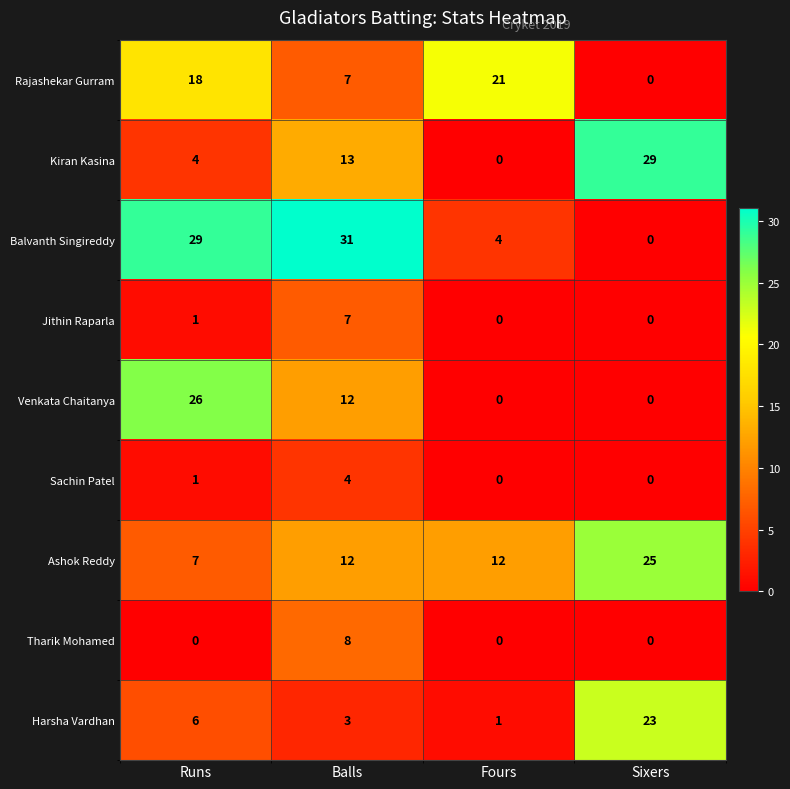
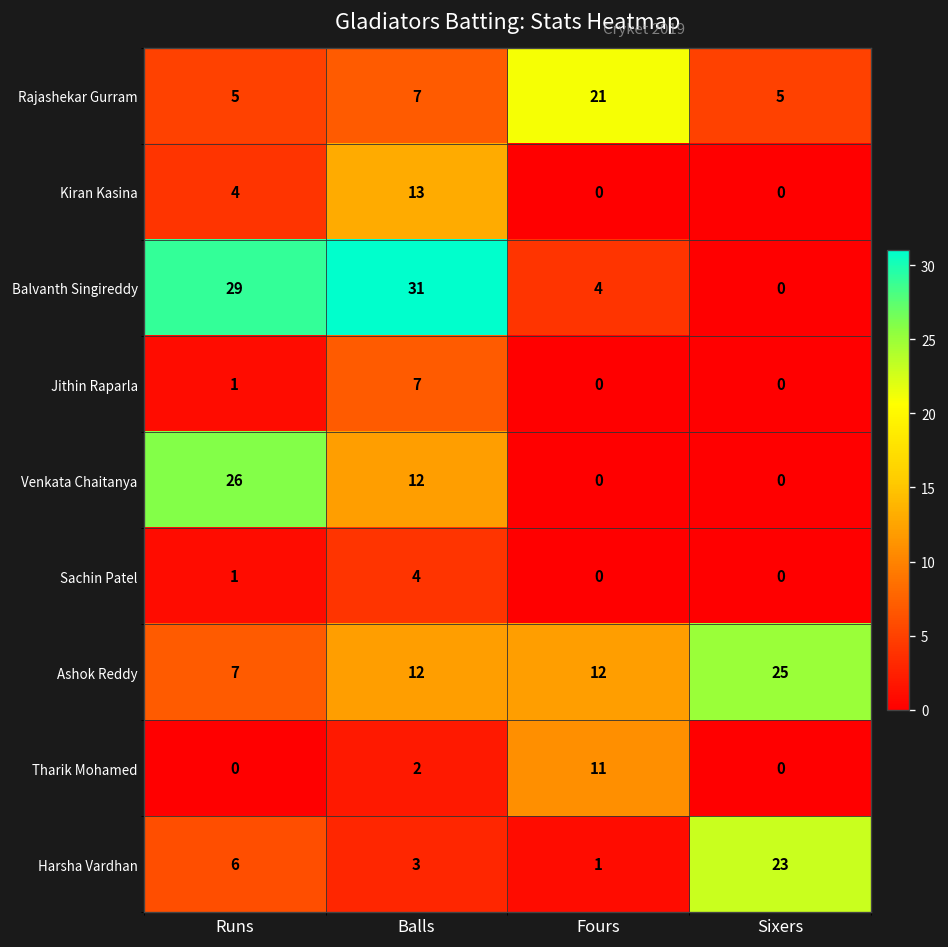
Rajashekar Gurram, Runs: 18 -> 5
Rajashekar Gurram, Sixers: 0 -> 5
Kiran Kasina, Sixers: 29 -> 0
Tharik Mohamed, Balls: 8 -> 2
Tharik Mohamed, Fours: 0 -> 11
